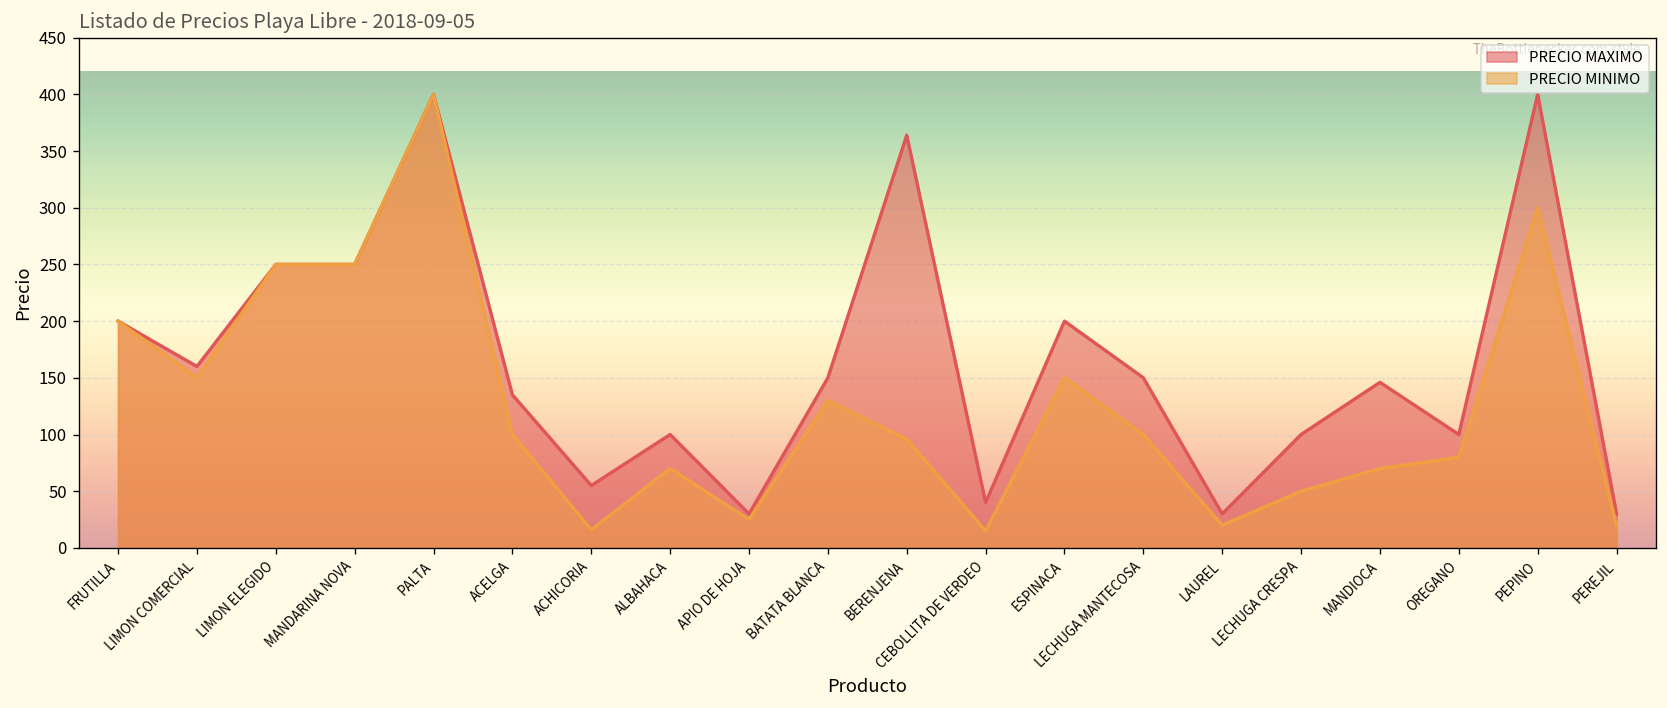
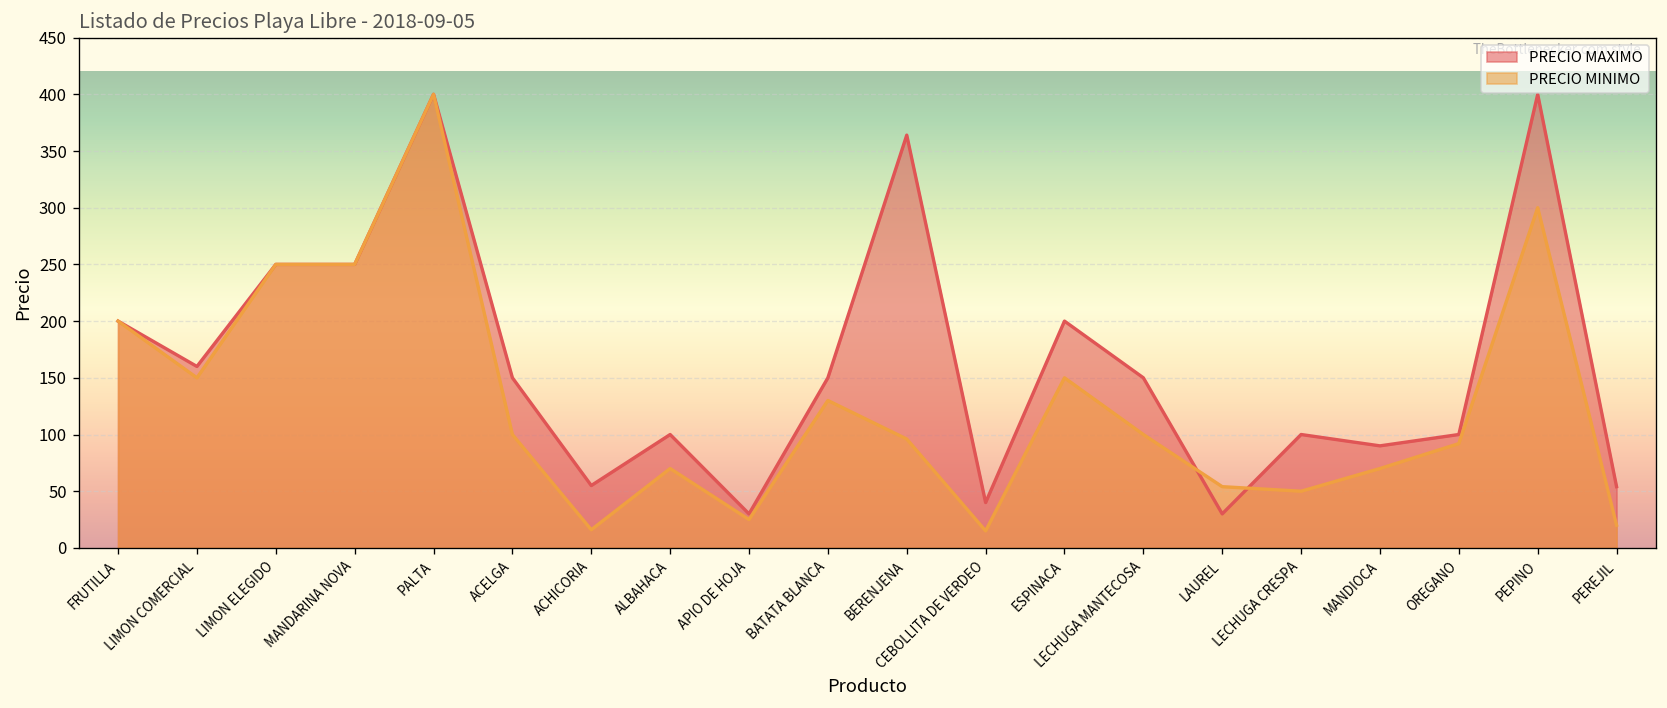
PRECIO MAXIMO, ACELGA: 140 -> 150
PRECIO MINIMO, LAUREL: 20 -> 50
PRECIO MAXIMO, MANDIOCA: 150 -> 90
PRECIO MINIMO, OREGANO: 80 -> 90
PRECIO MAXIMO, PEREJIL: 30 -> 50
